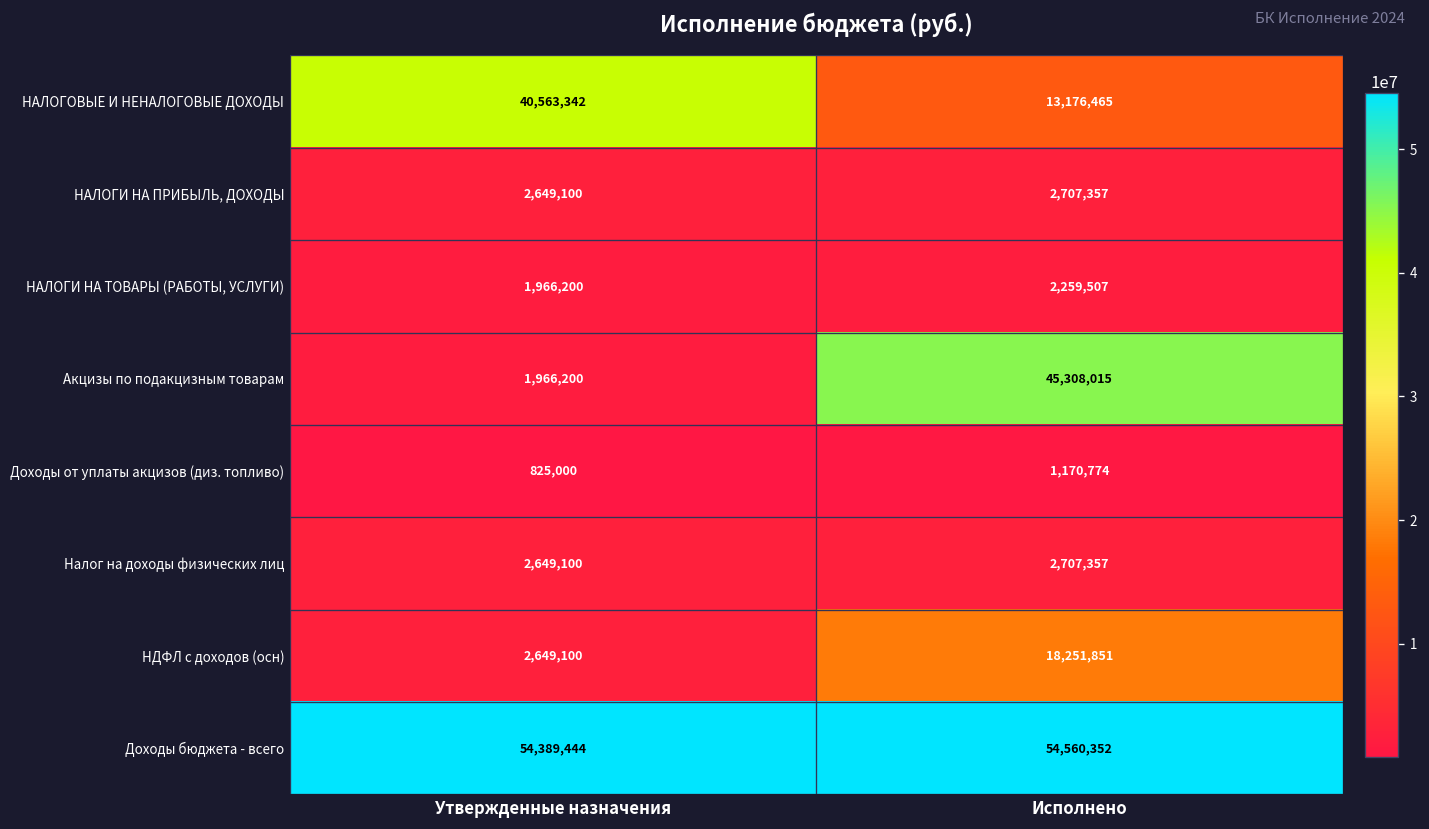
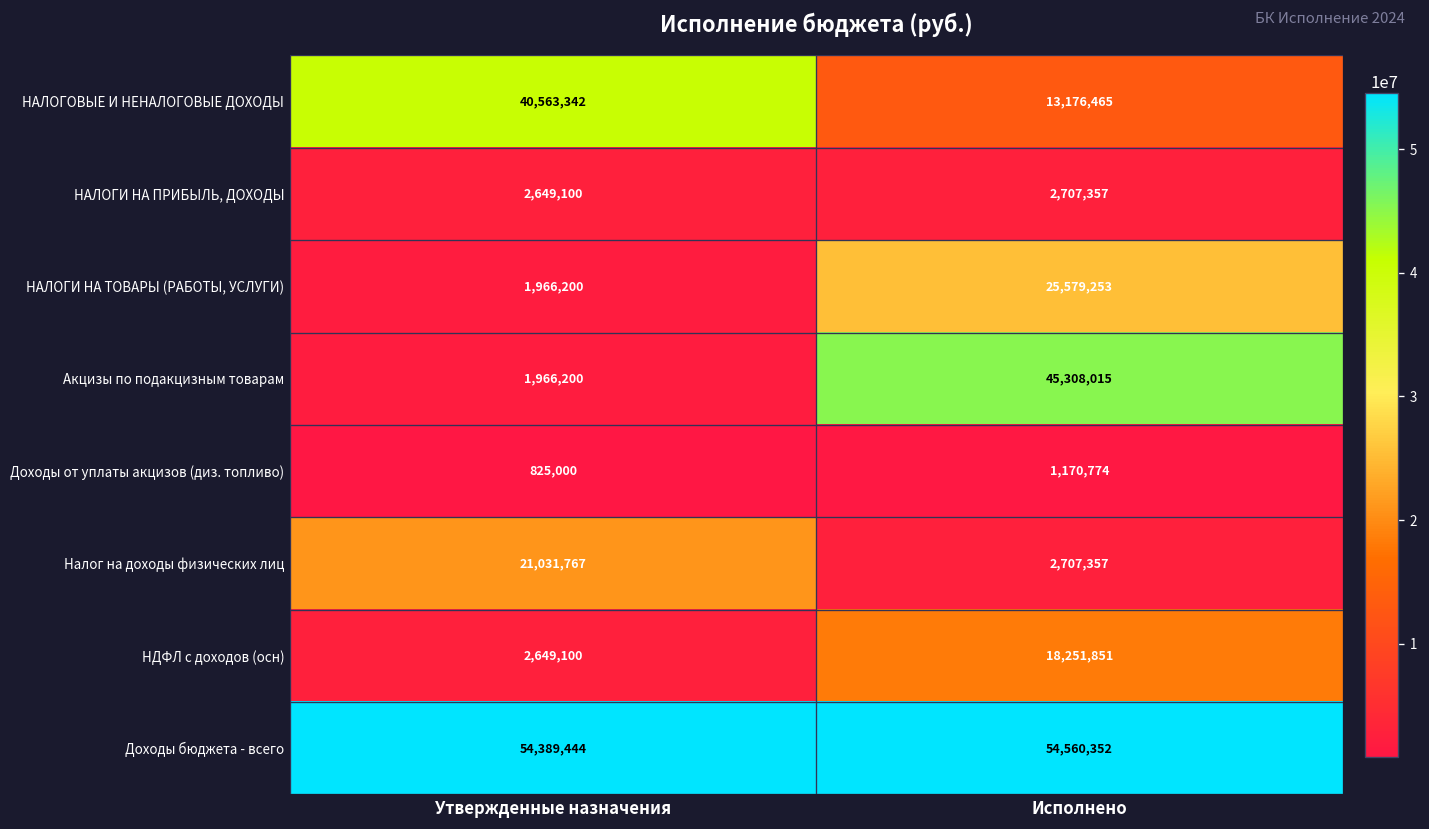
НАЛОГИ НА ТОВАРЫ (РАБОТЫ, УСЛУГИ), Исполнено: 2,259,507 -> 25,579,253
Налог на доходы физических лиц, Утвержденные назначения: 2,649,100 -> 21,031,767
